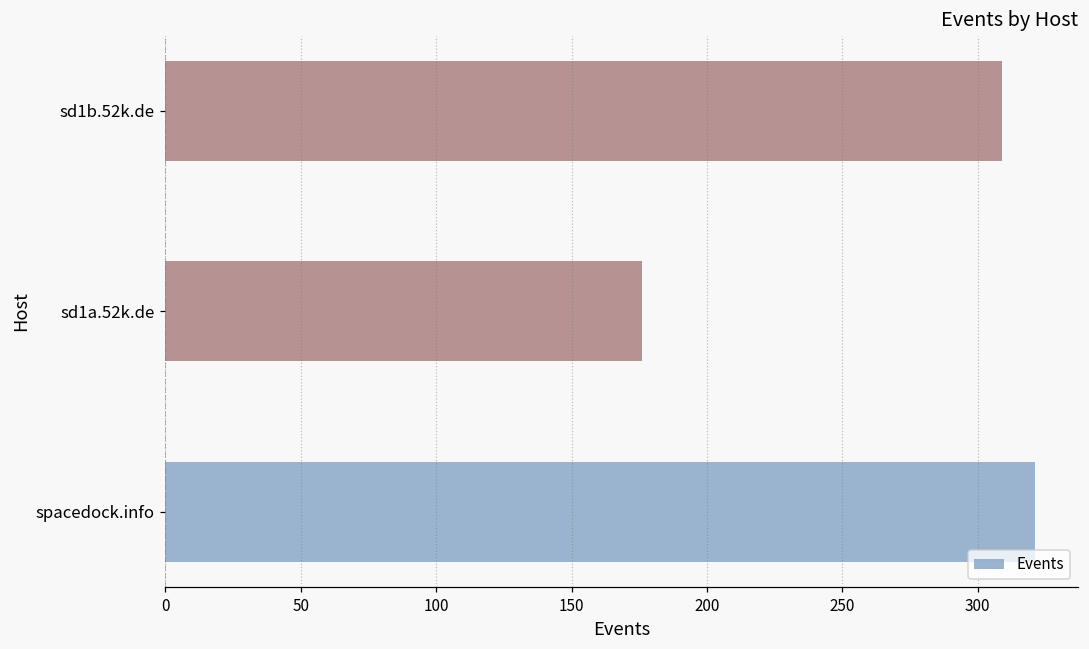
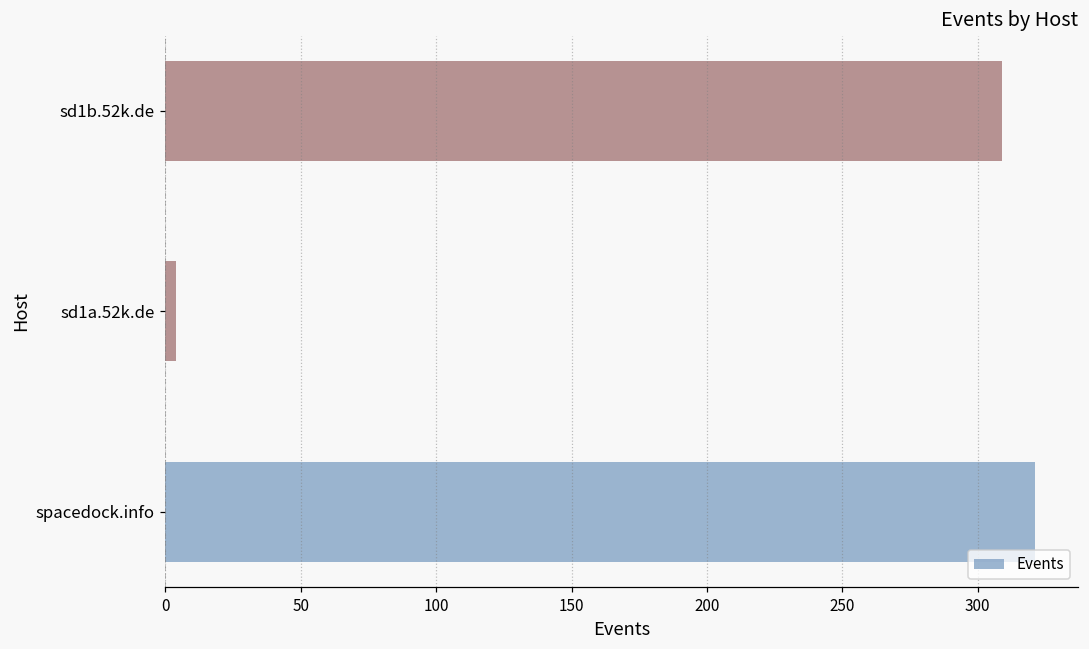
sd1a.52k.de: 176 -> 4
